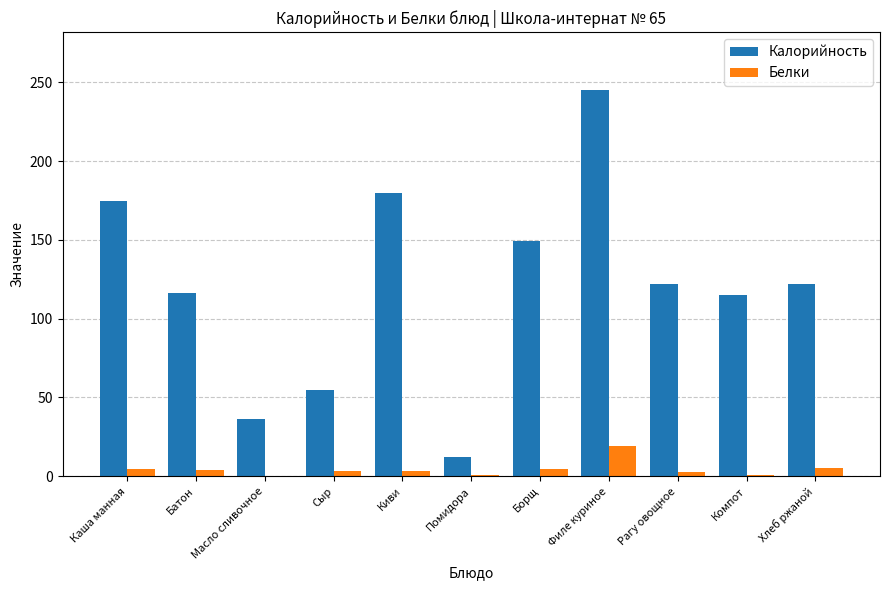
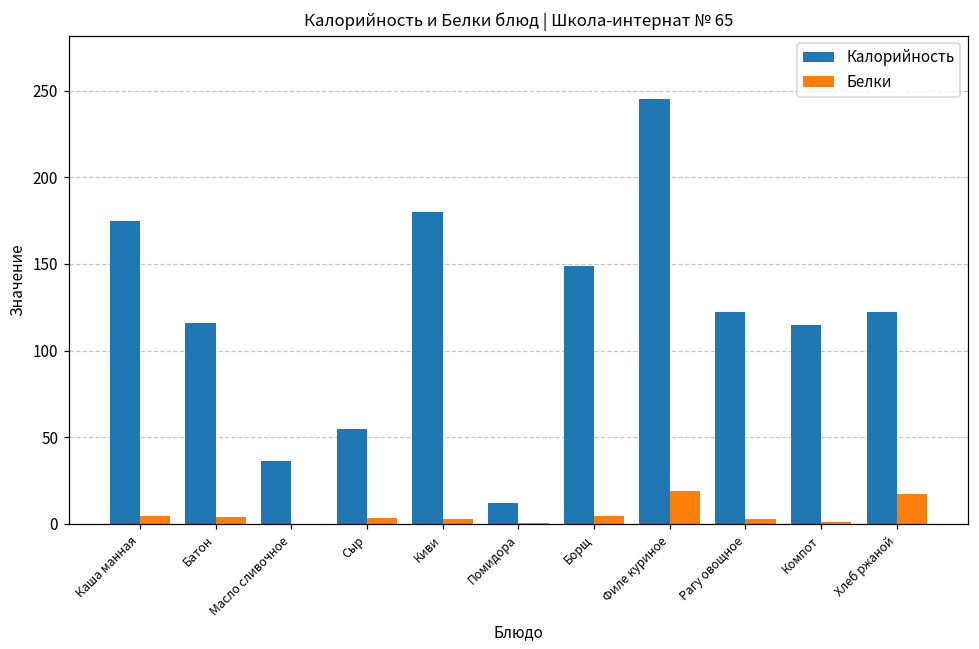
Белки, Хлеб ржаной: 5 -> 17
